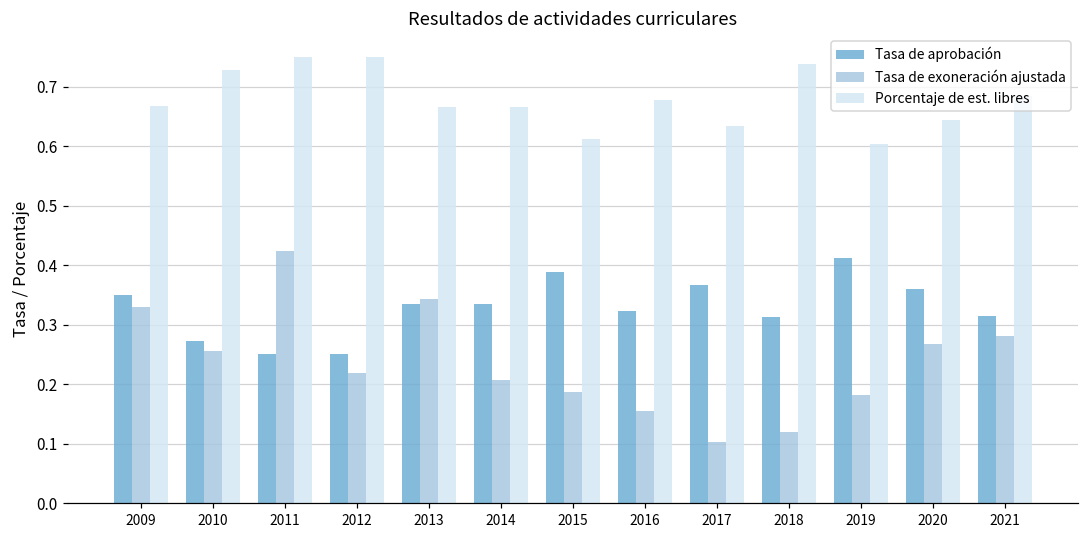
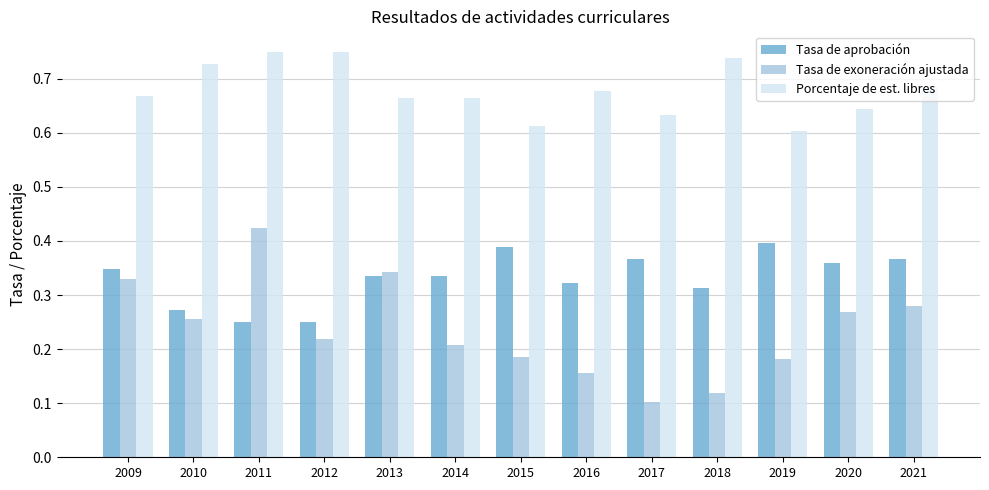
Tasa de aprobación, 2019: 0.41 -> 0.40
Tasa de aprobación, 2021: 0.32 -> 0.37
